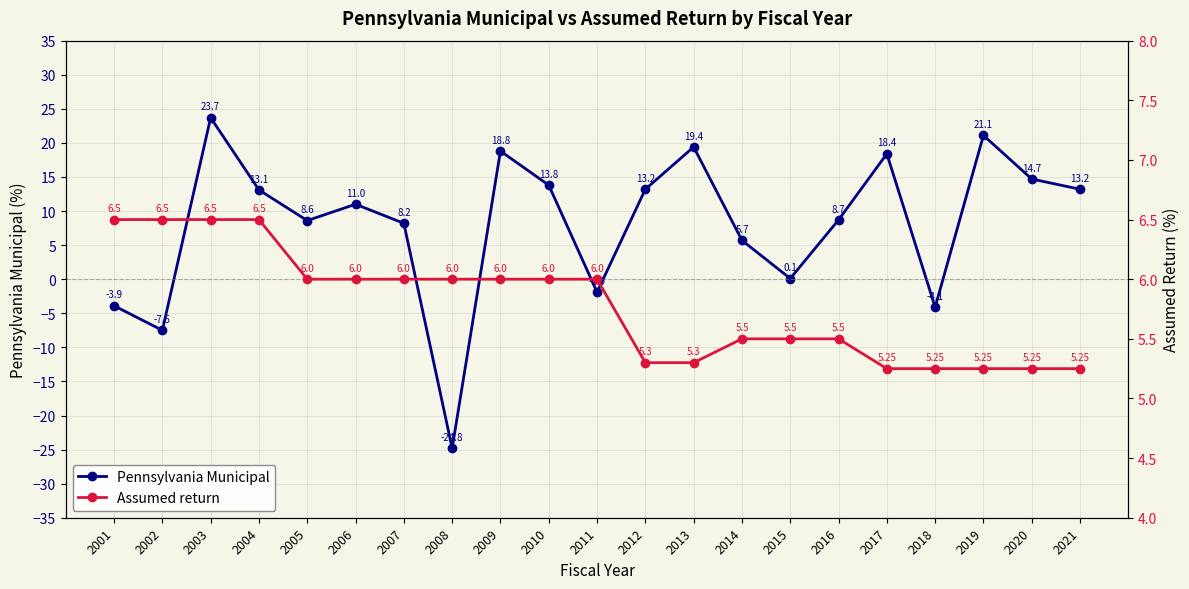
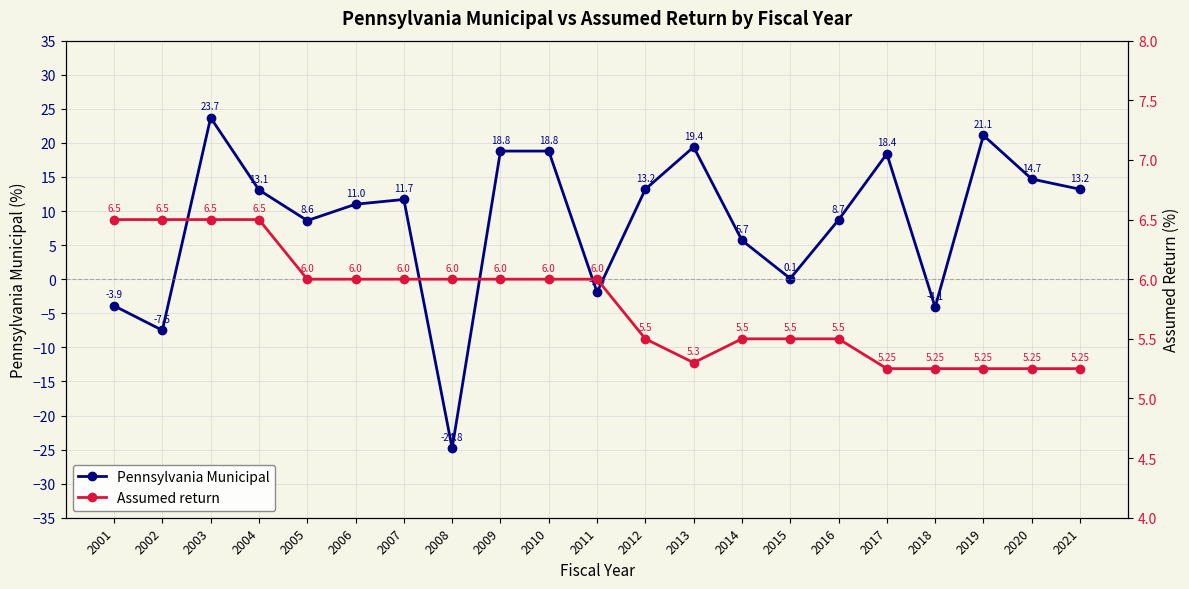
Pennsylvania Municipal, 2007: 8.2 -> 11.7
Pennsylvania Municipal, 2010: 13.8 -> 18.8
Assumed return, 2012: 5.3 -> 5.5
